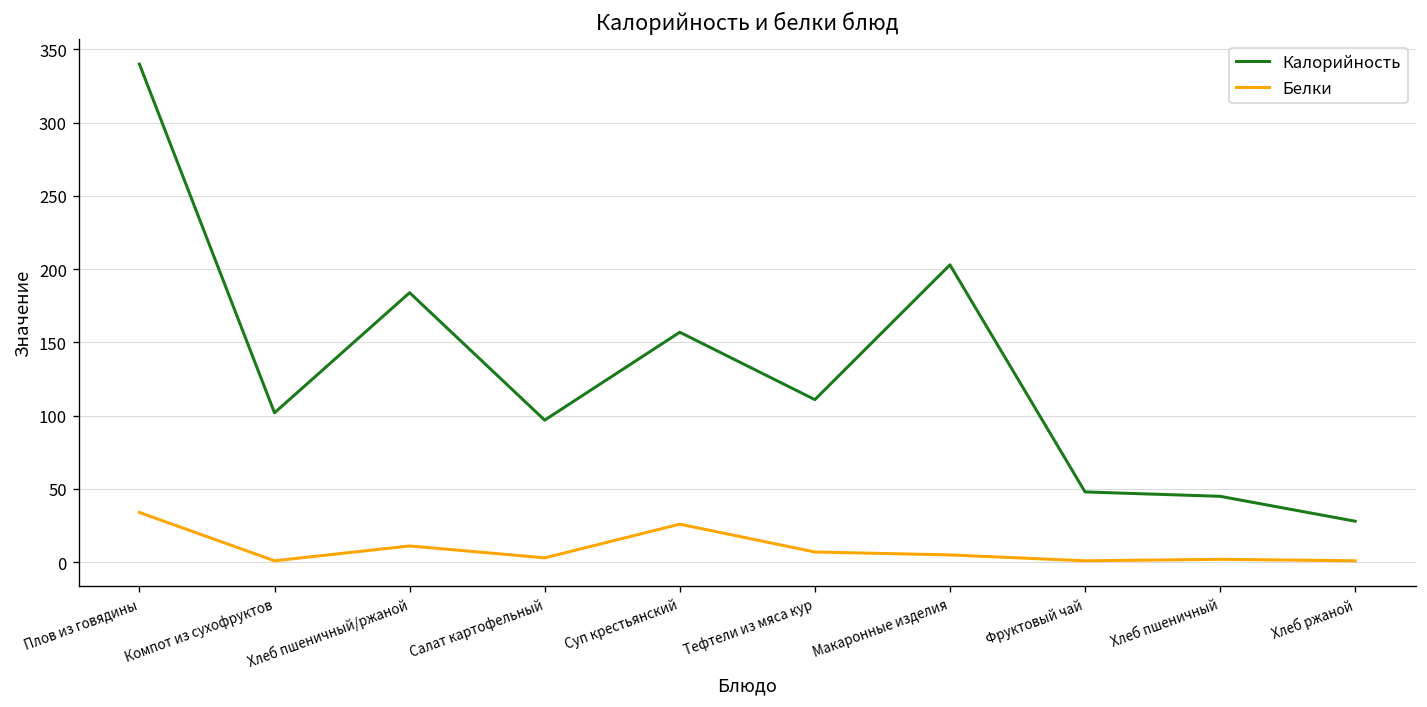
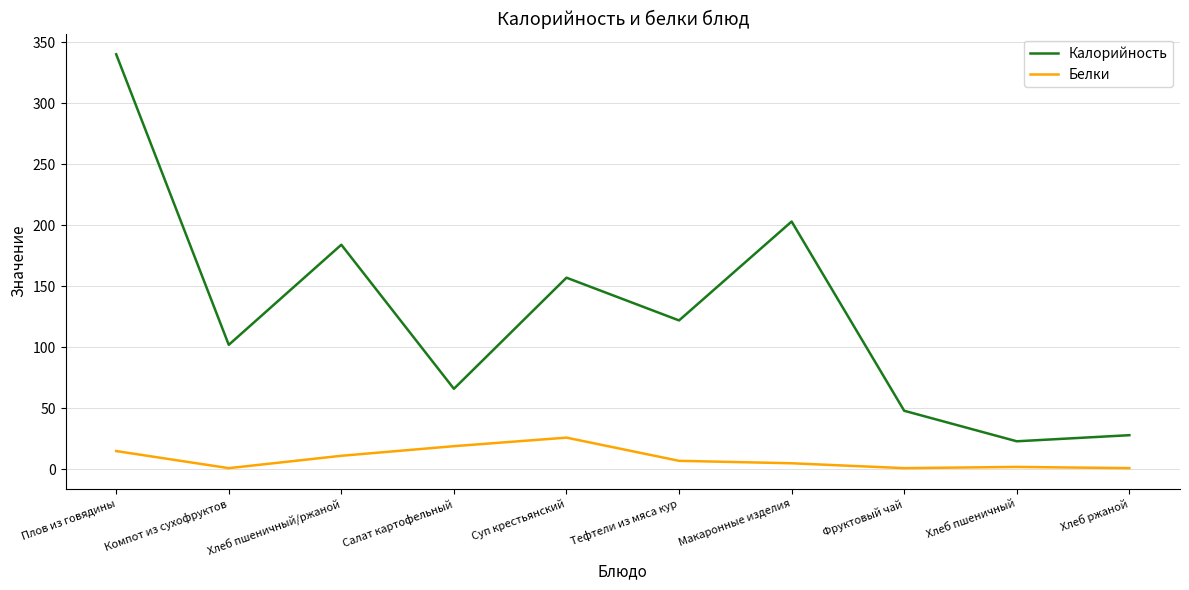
Белки, Плов из говядины: 34 -> 15
Калорийность, Салат картофельный: 97 -> 66
Белки, Салат картофельный: 3 -> 19
Калорийность, Тефтели из мяса кур: 111 -> 122
Калорийность, Хлеб пшеничный: 45 -> 23
